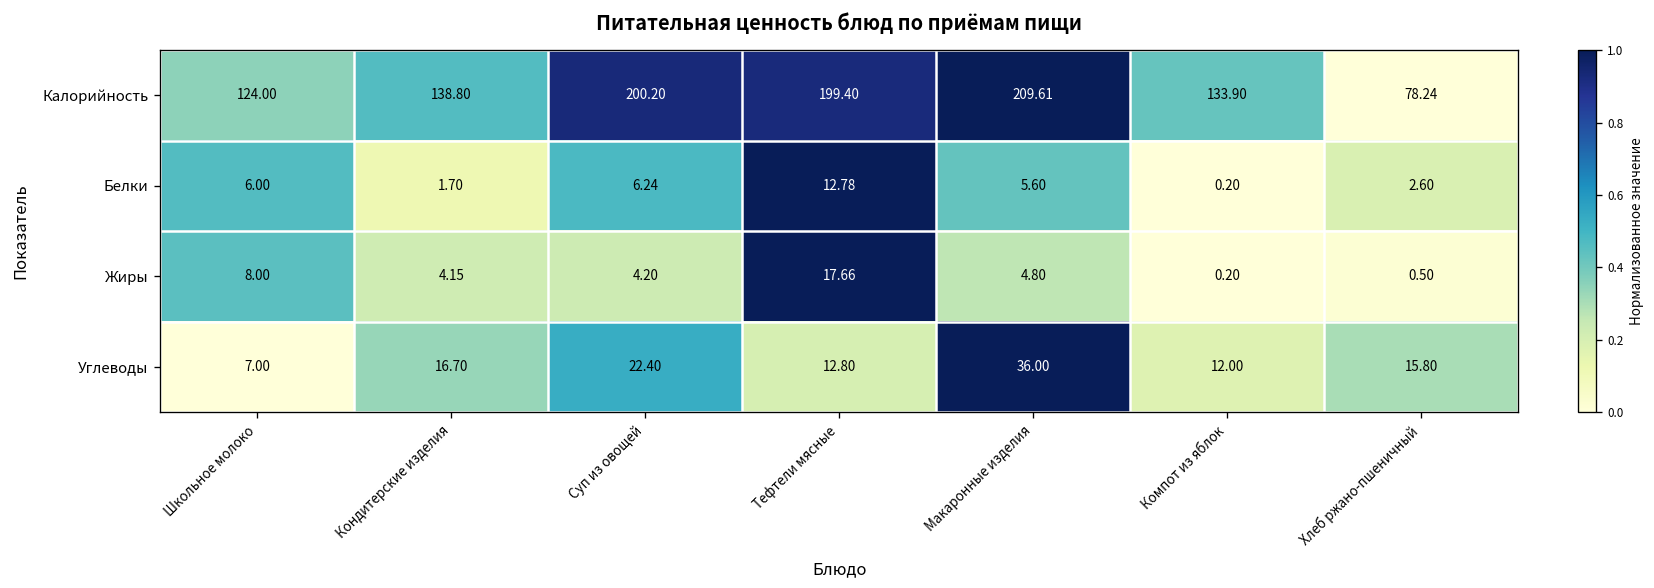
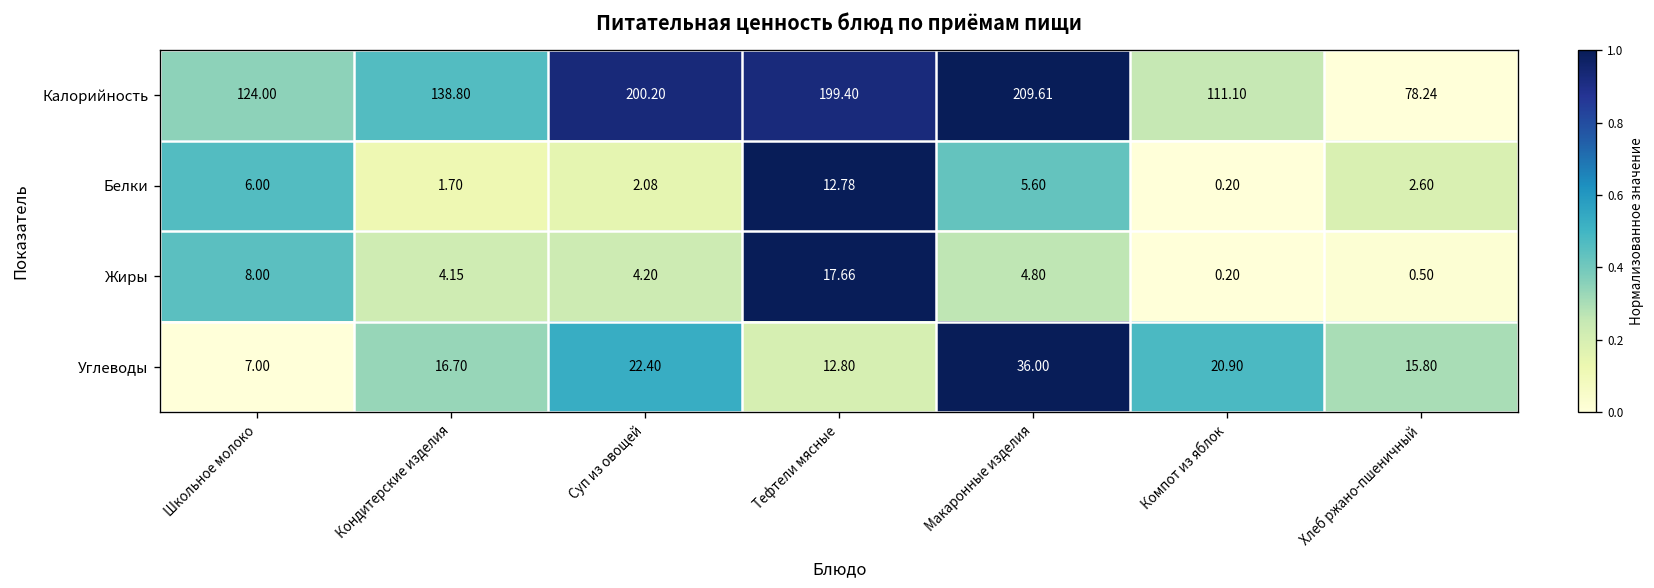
Калорийность, Компот из яблок: 133.90 -> 111.10
Белки, Суп из овощей: 6.24 -> 2.08
Углеводы, Компот из яблок: 12.00 -> 20.90
